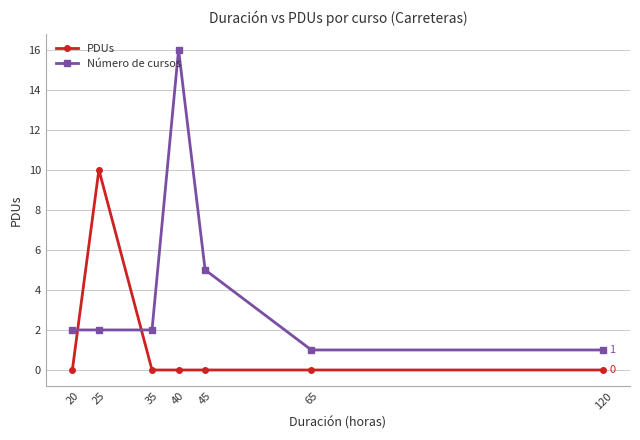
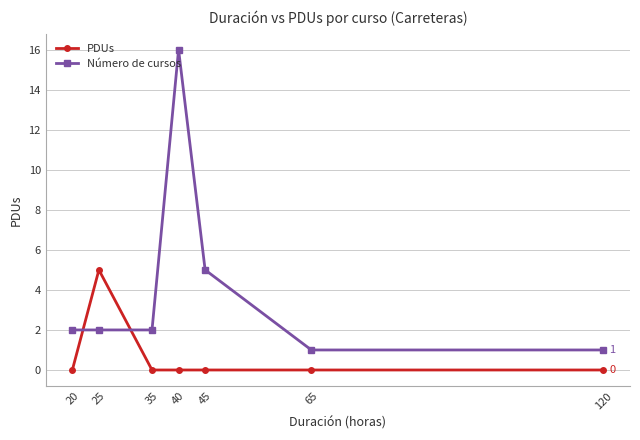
PDUs, 25: 10 -> 5
